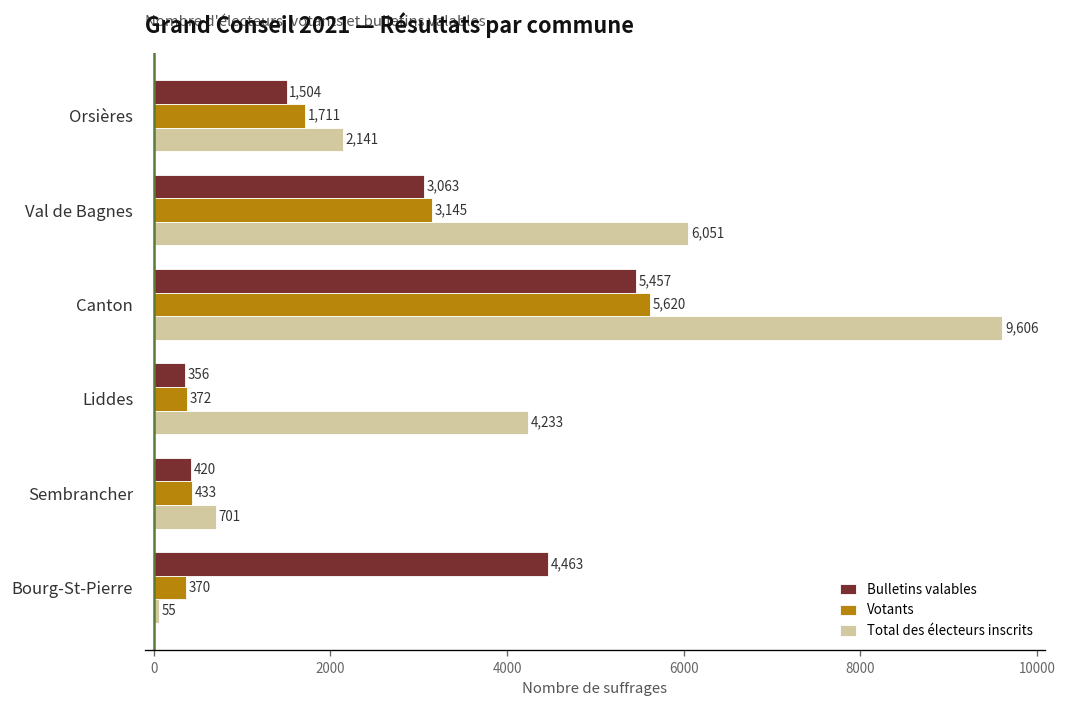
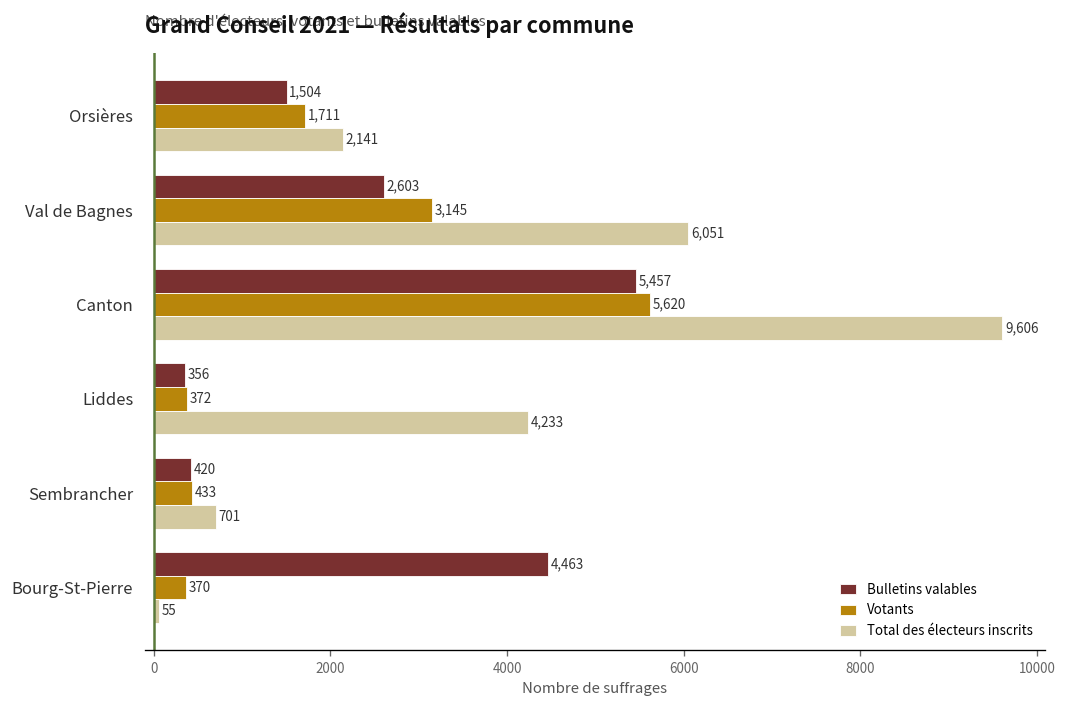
Bulletins valables, Val de Bagnes: 3,063 -> 2,603
